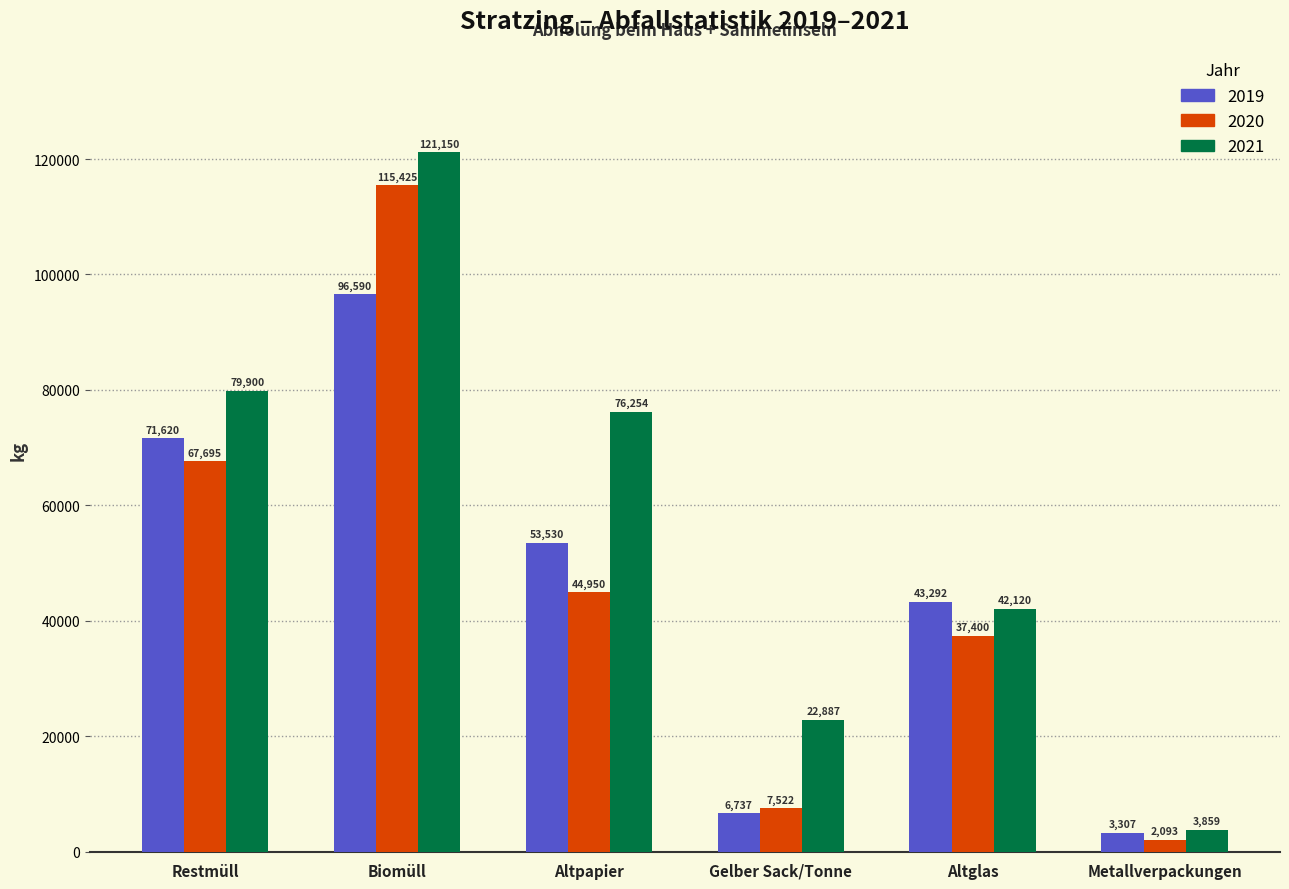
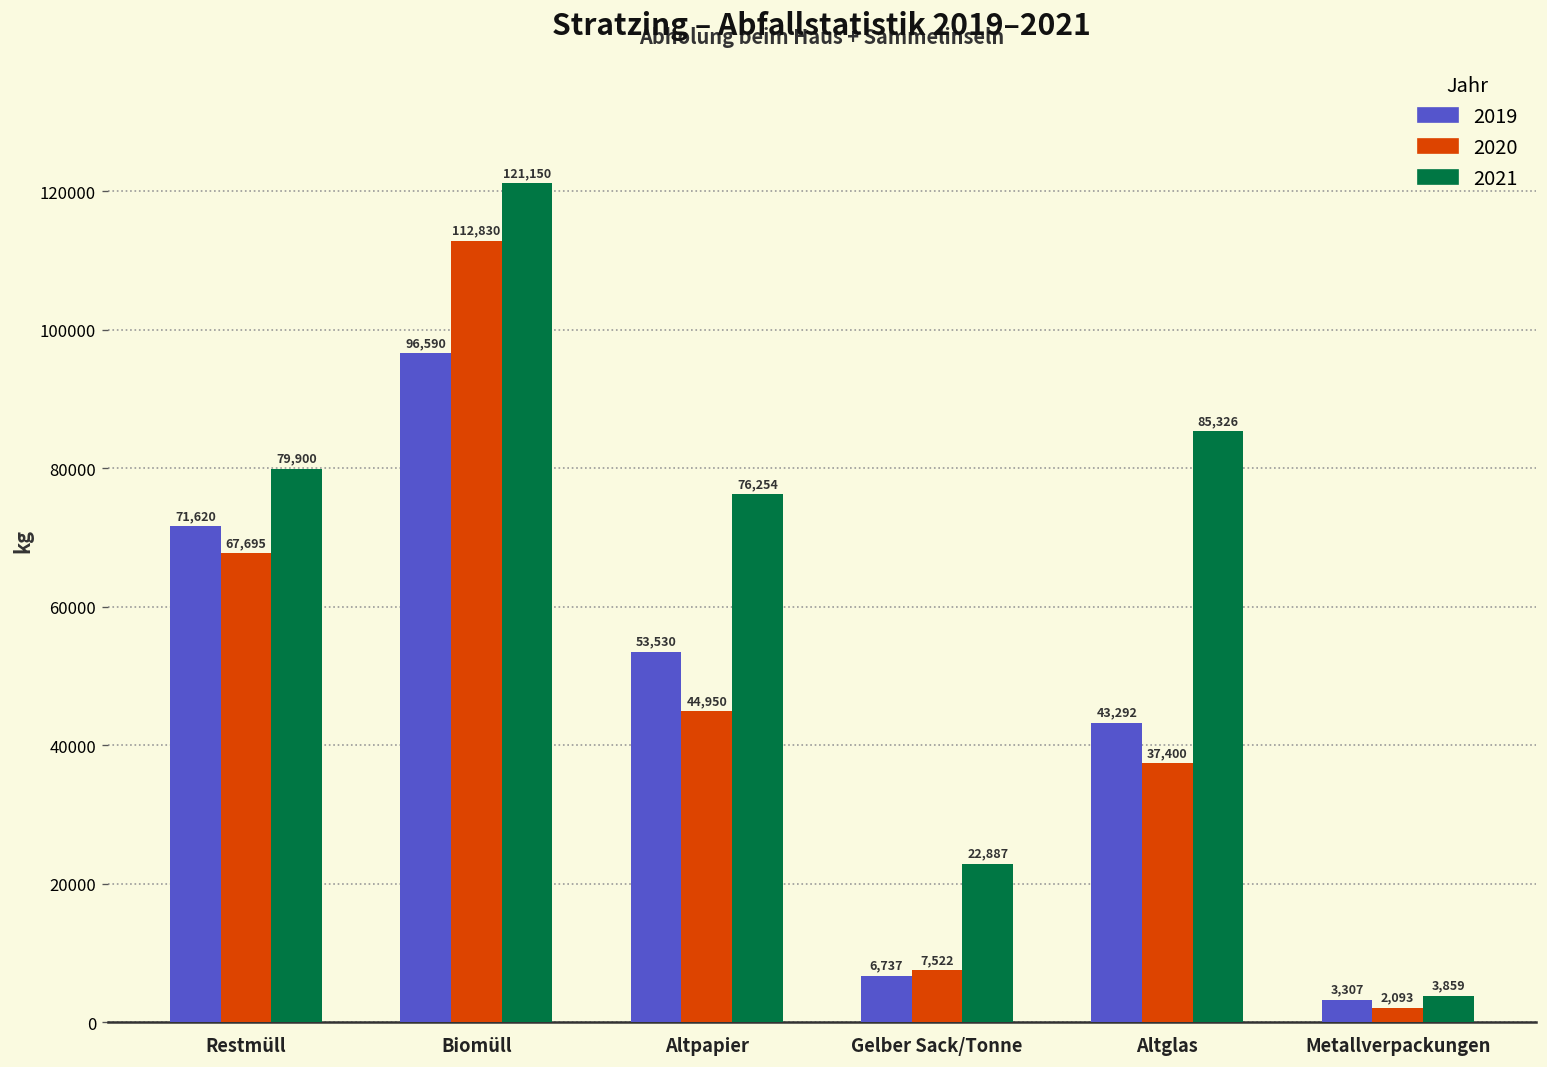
2020, Biomüll: 115,425 -> 112,830
2021, Altglas: 42,120 -> 85,326
